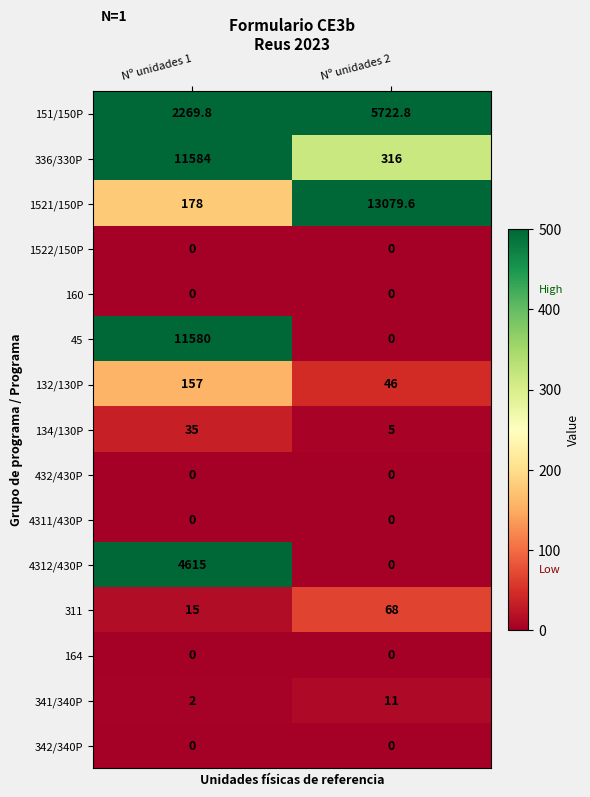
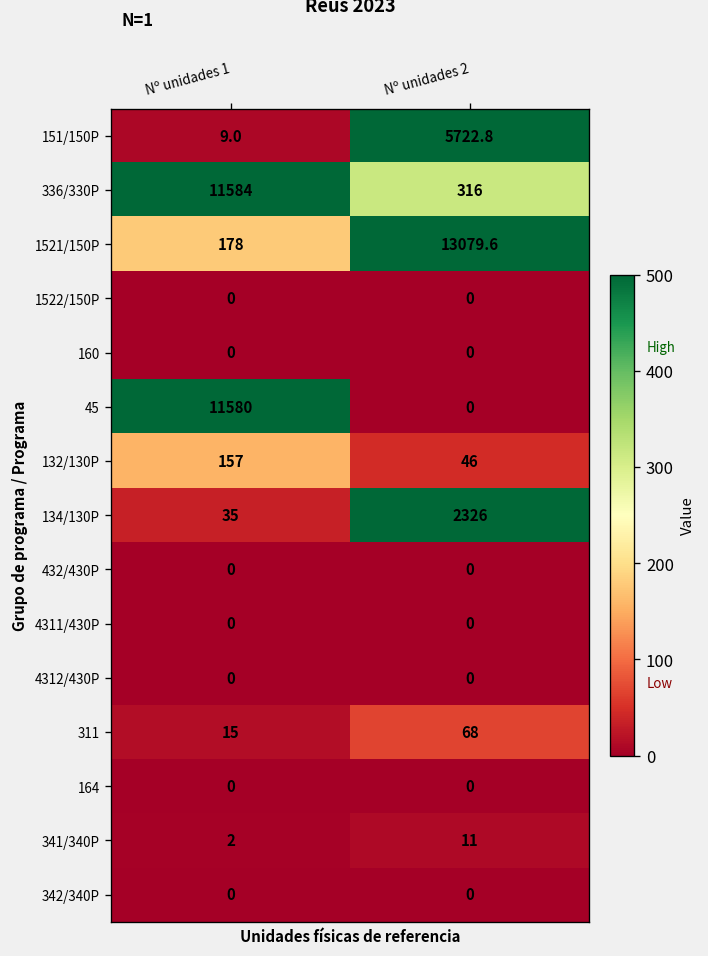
151/150P, Nº unidades 1: 2269.8 -> 9.0
134/130P, Nº unidades 2: 5 -> 2326
4312/430P, Nº unidades 1: 4615 -> 0
